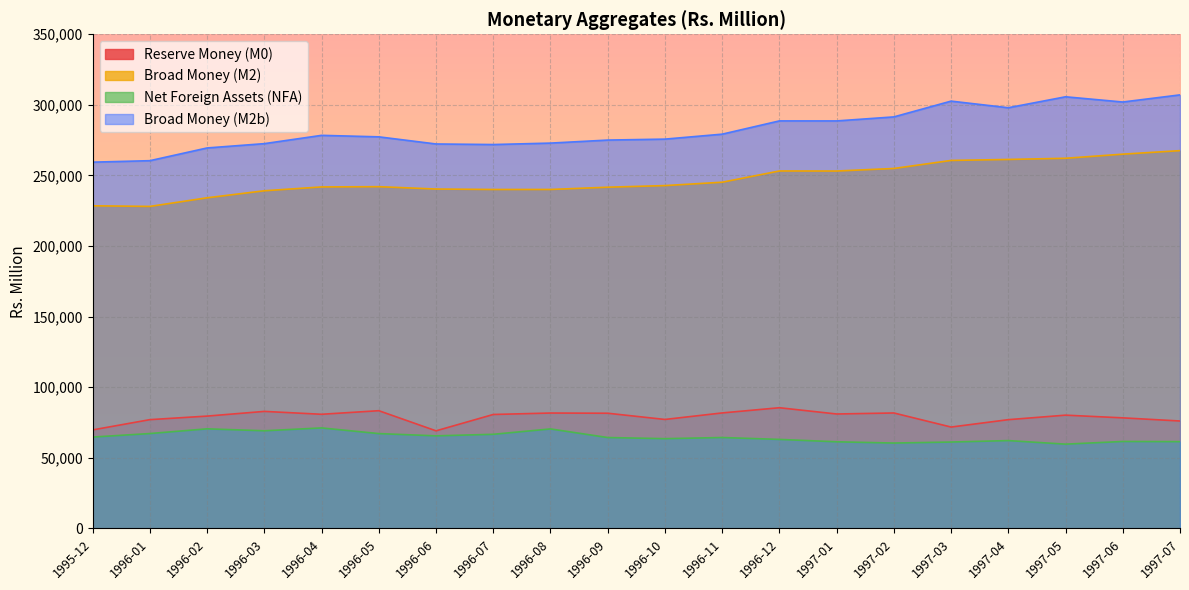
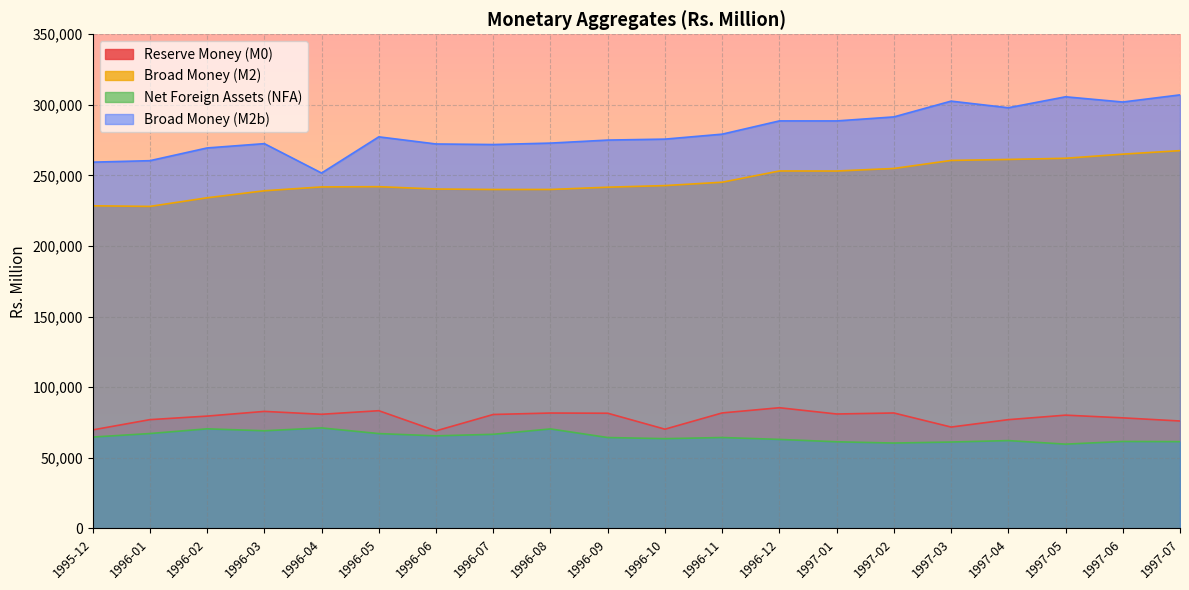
Broad Money (M2b), 1996-04: 278,000 -> 252,000
Reserve Money (M0), 1996-10: 77,000 -> 70,000
